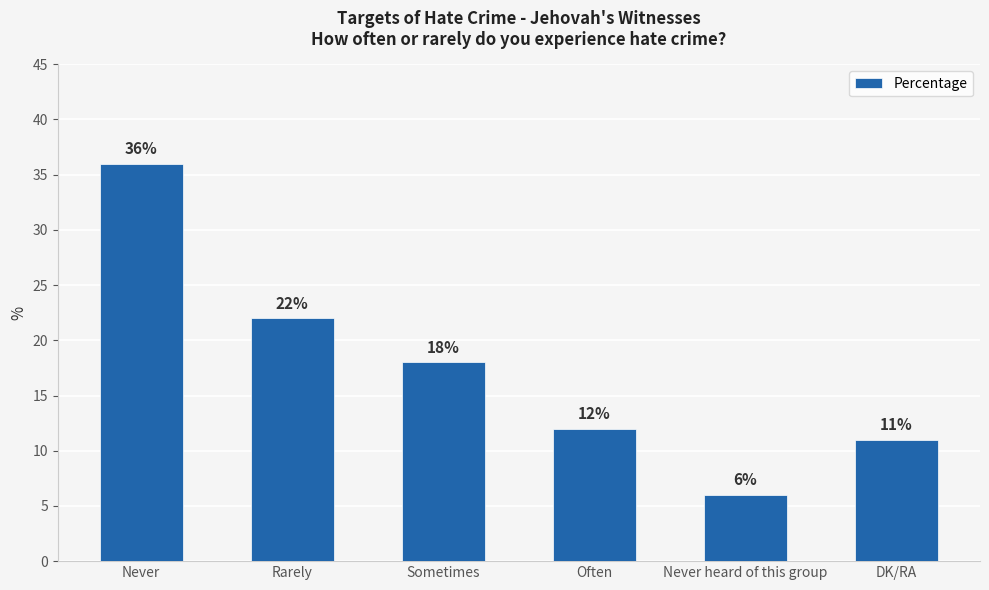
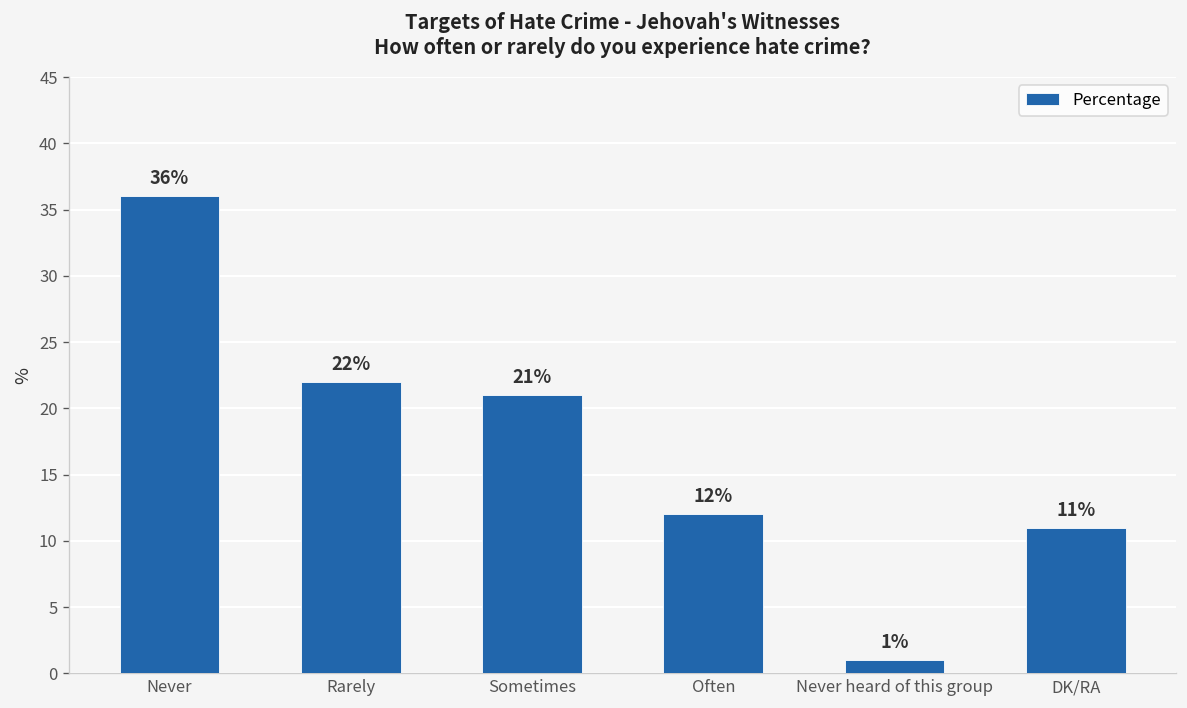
Sometimes: 18% -> 21%
Never heard of this group: 6% -> 1%
